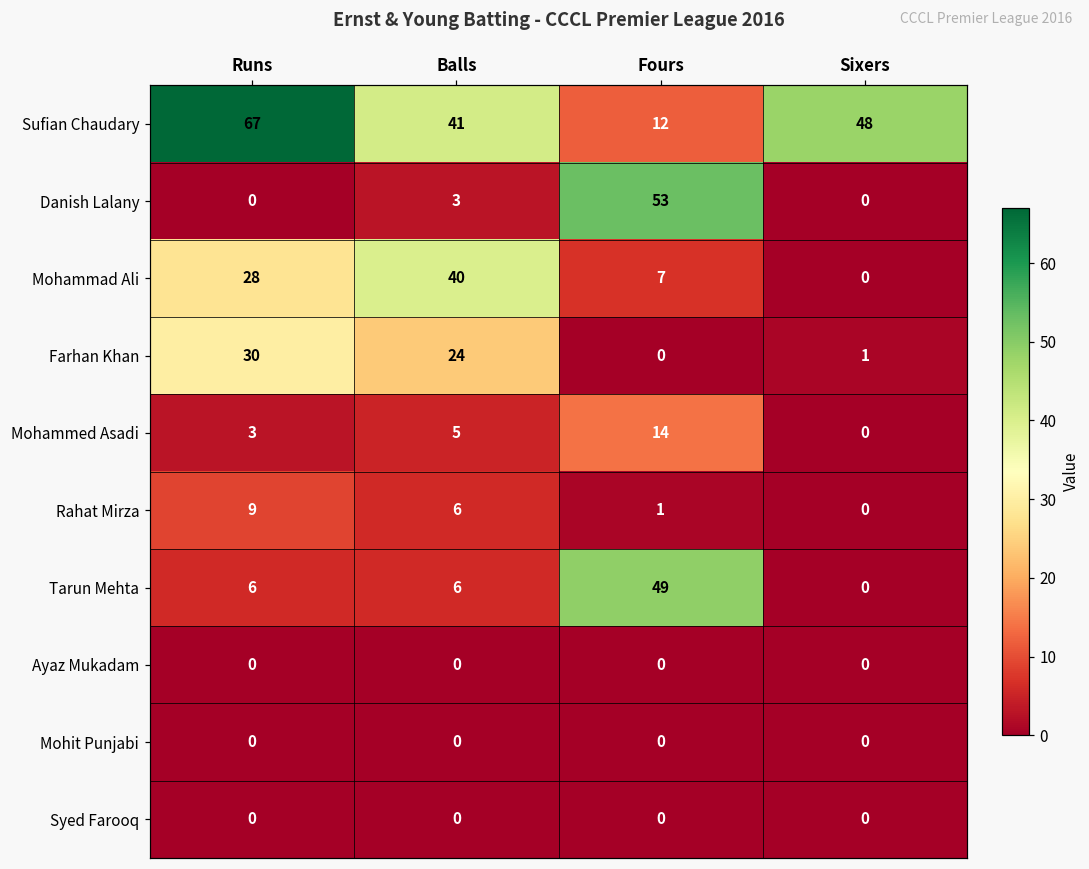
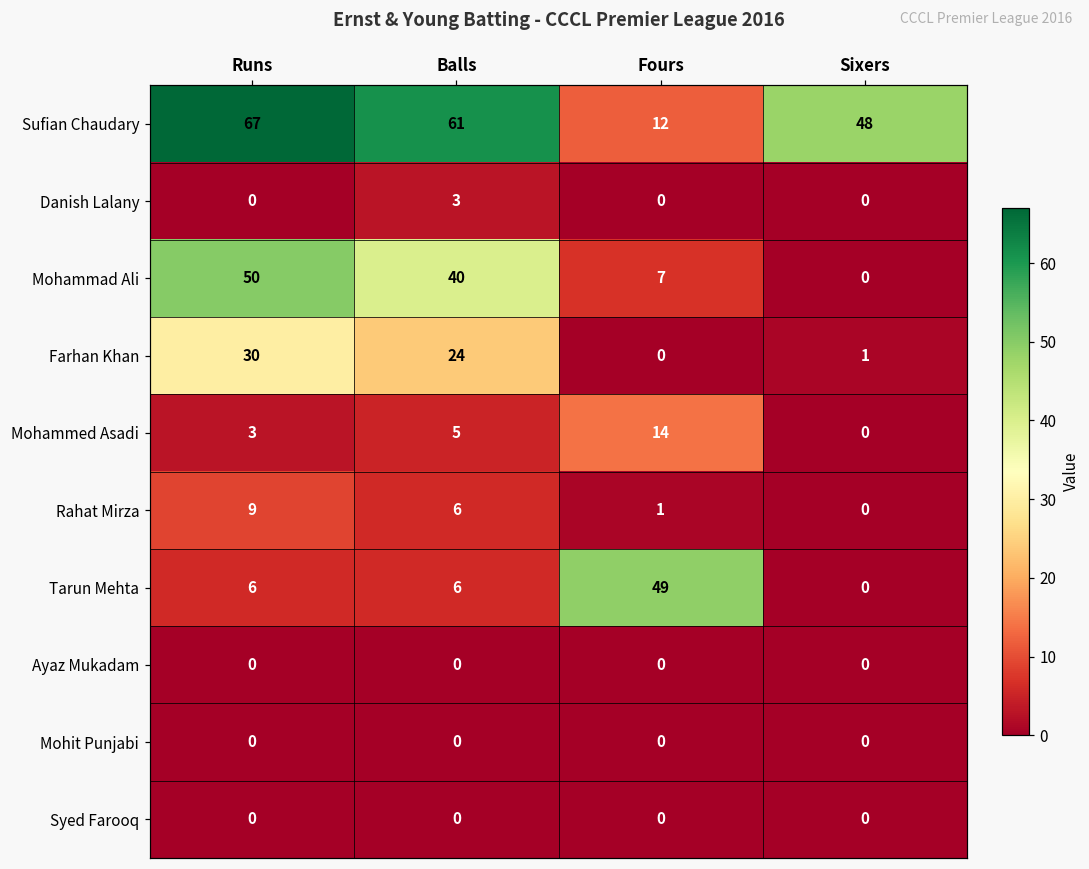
Sufian Chaudary, Balls: 41 -> 61
Danish Lalany, Fours: 53 -> 0
Mohammad Ali, Runs: 28 -> 50
